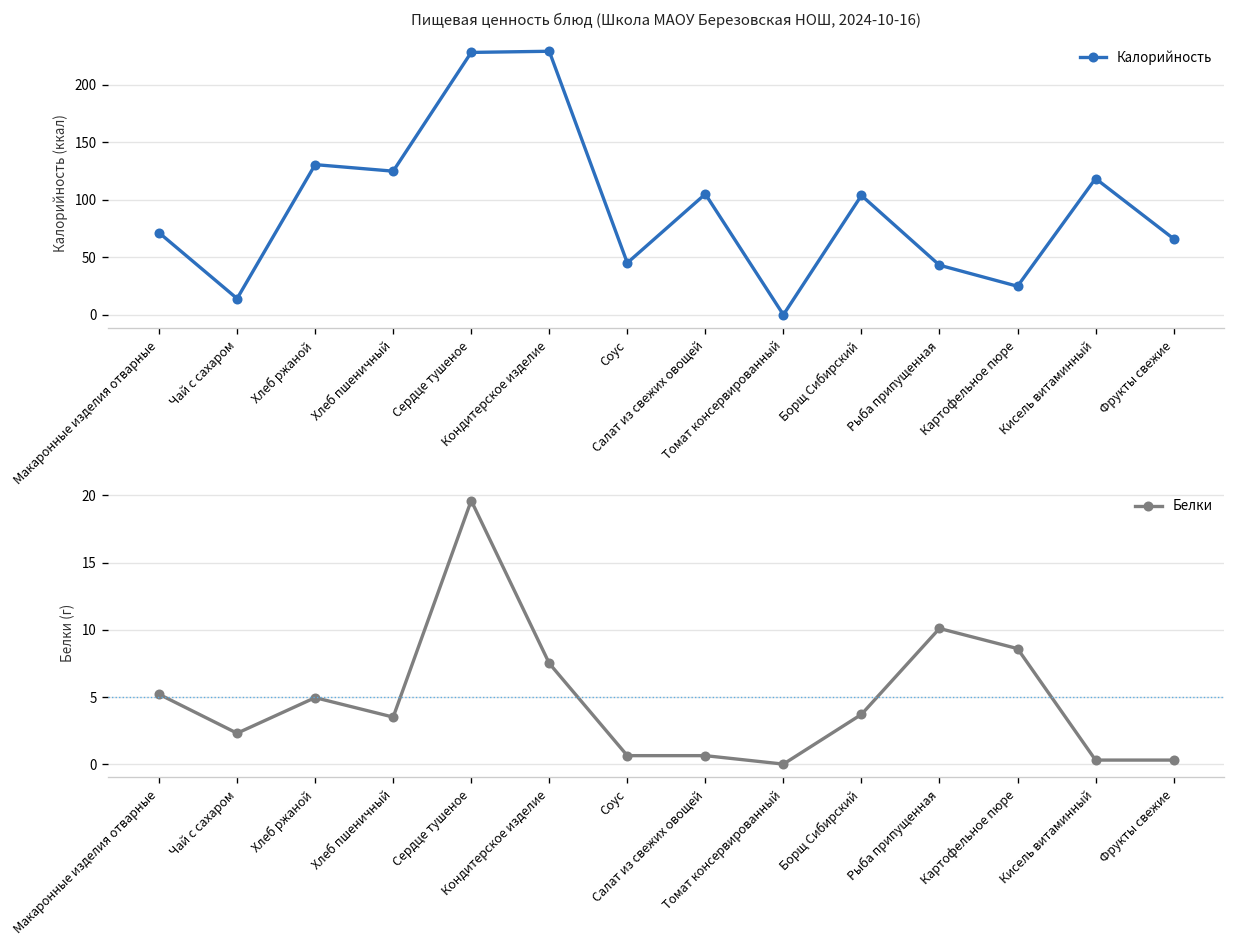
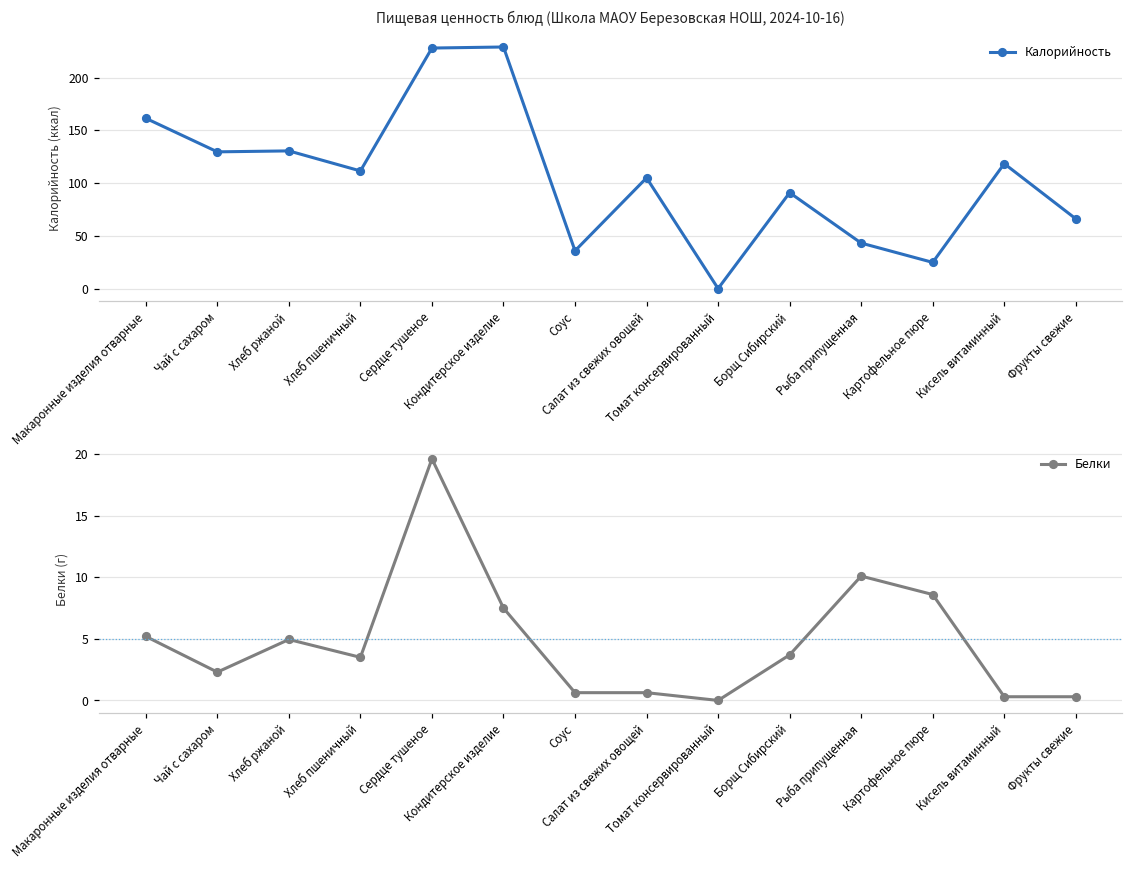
Пищевая ценность блюд (Школа МАОУ Березовская НОШ, 2024-10-16), Макаронные изделия отварные: 70 -> 160
Пищевая ценность блюд (Школа МАОУ Березовская НОШ, 2024-10-16), Чай с сахаром: 10 -> 130
Пищевая ценность блюд (Школа МАОУ Березовская НОШ, 2024-10-16), Хлеб пшеничный: 120 -> 110
Пищевая ценность блюд (Школа МАОУ Березовская НОШ, 2024-10-16), Соус: 50 -> 40
Пищевая ценность блюд (Школа МАОУ Березовская НОШ, 2024-10-16), Борщ Сибирский: 100 -> 90
